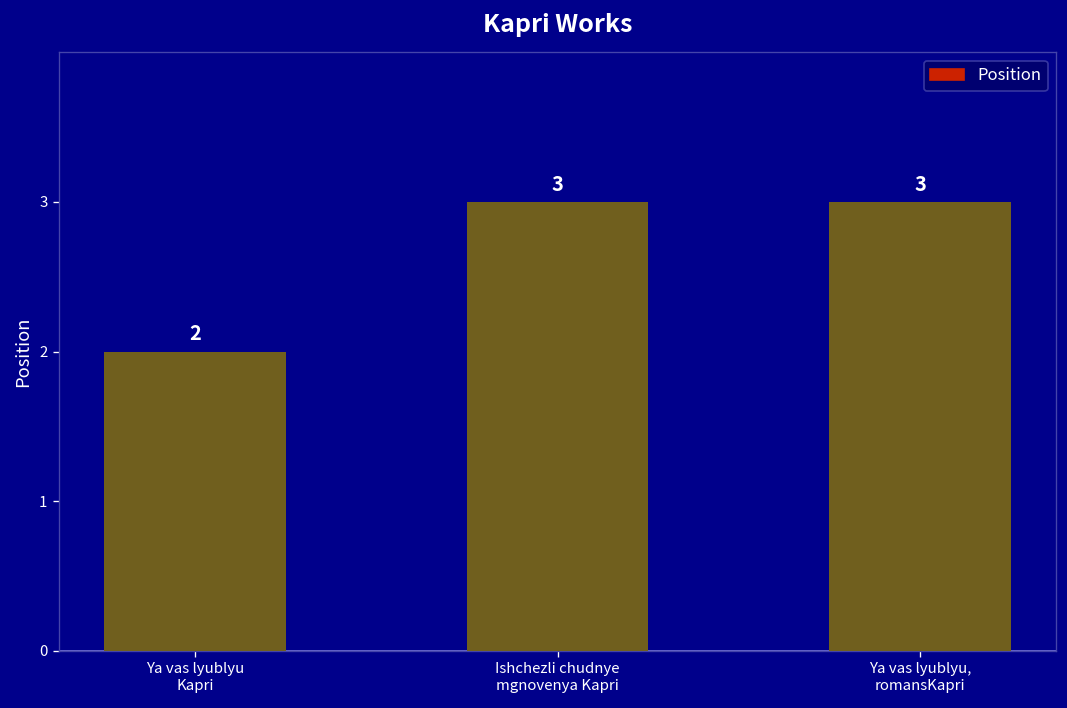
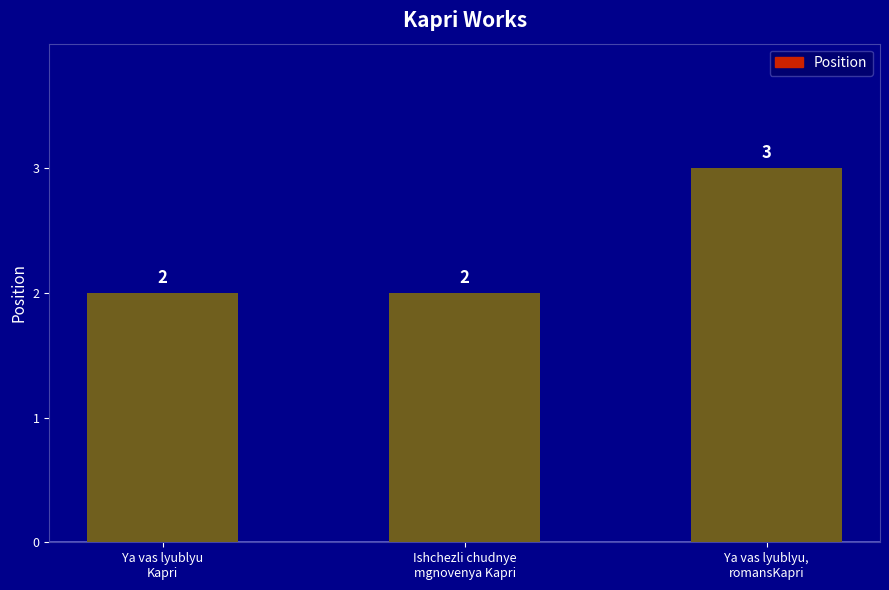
Ishchezli chudnye mgnovenya Kapri: 3 -> 2
